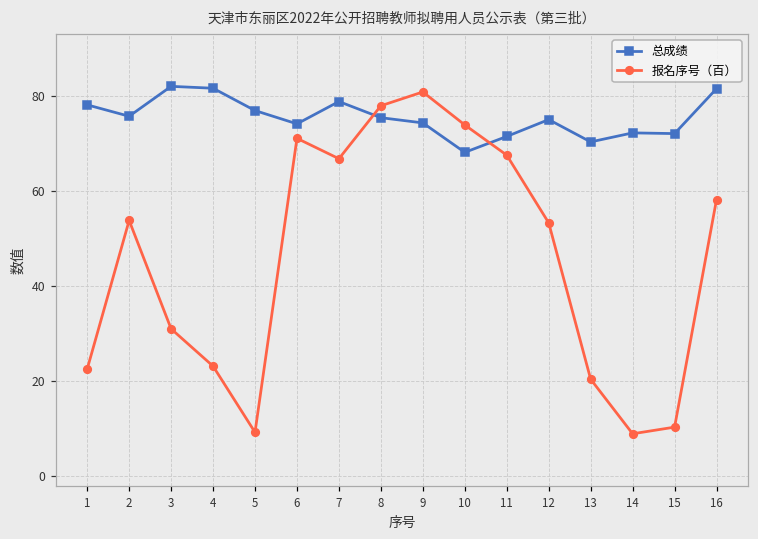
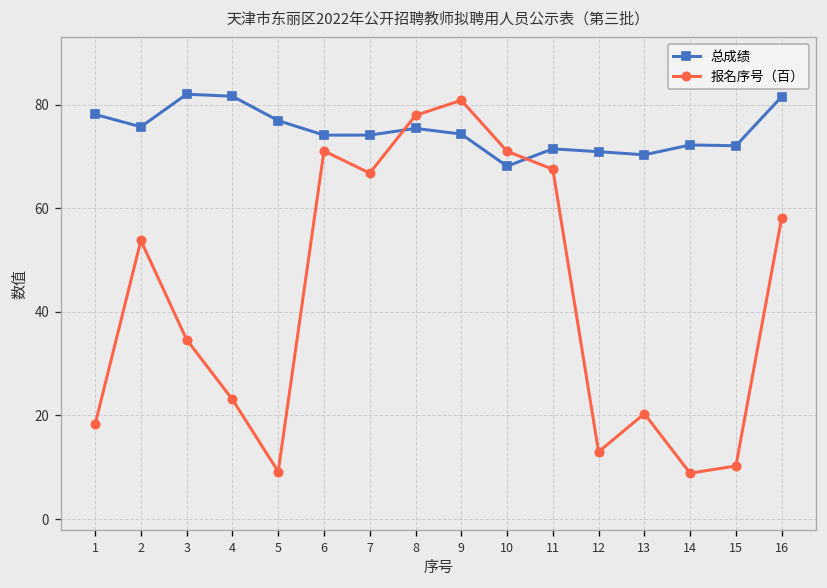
报名序号（百）, 1: 22 -> 18
报名序号（百）, 3: 31 -> 35
总成绩, 7: 79 -> 74
报名序号（百）, 10: 74 -> 71
总成绩, 12: 75 -> 71
报名序号（百）, 12: 53 -> 13
